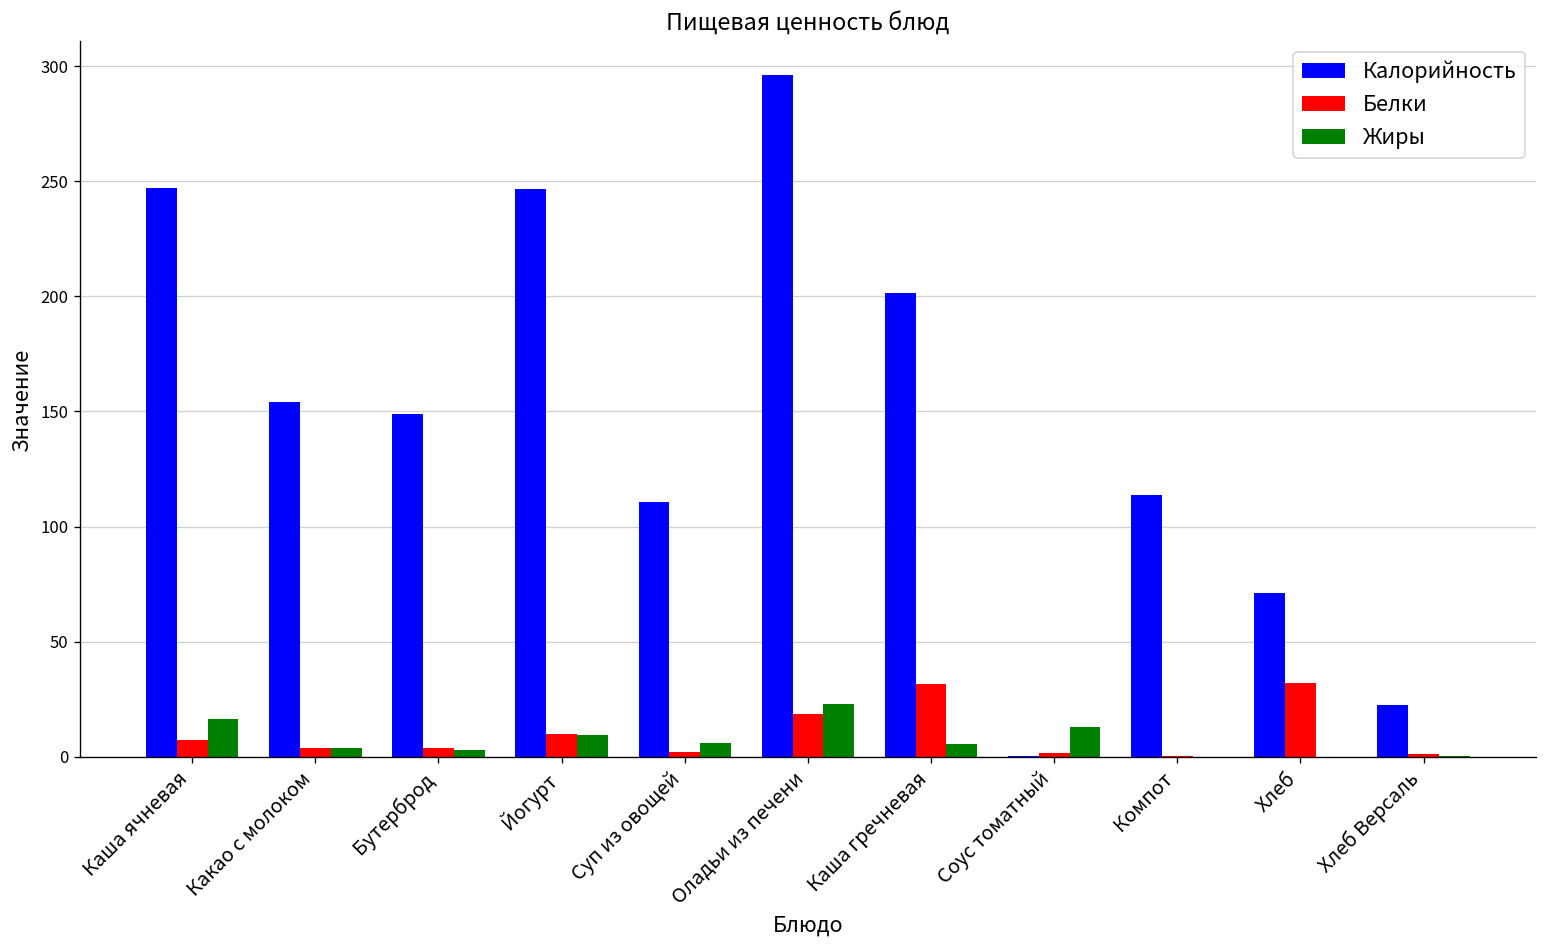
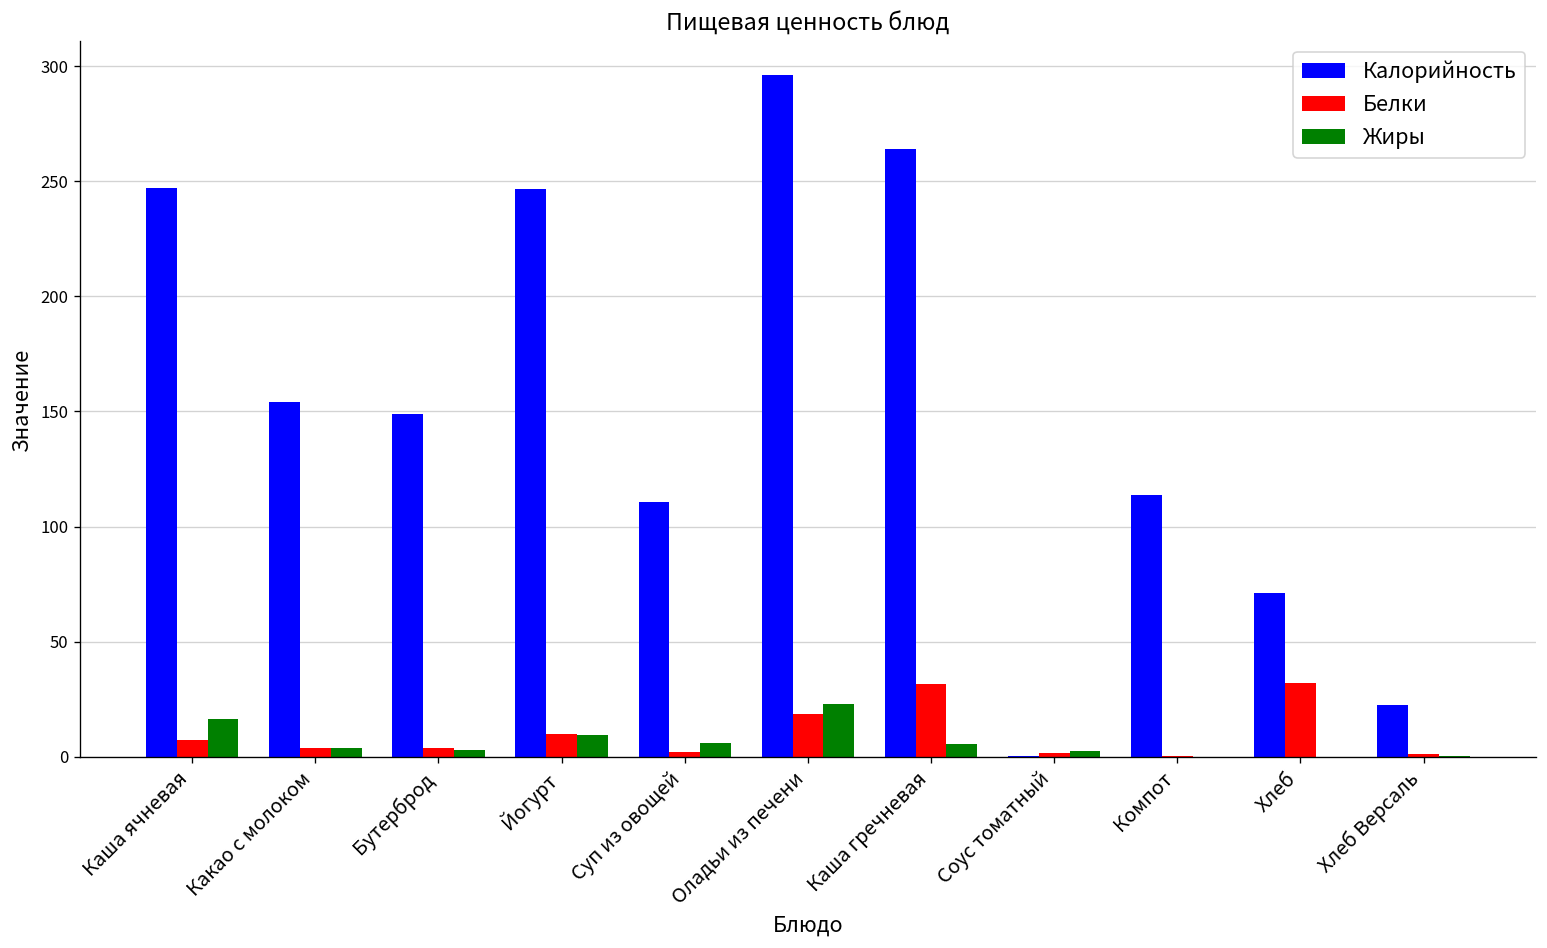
Калорийность, Каша гречневая: 201 -> 264
Жиры, Соус томатный: 13 -> 3
